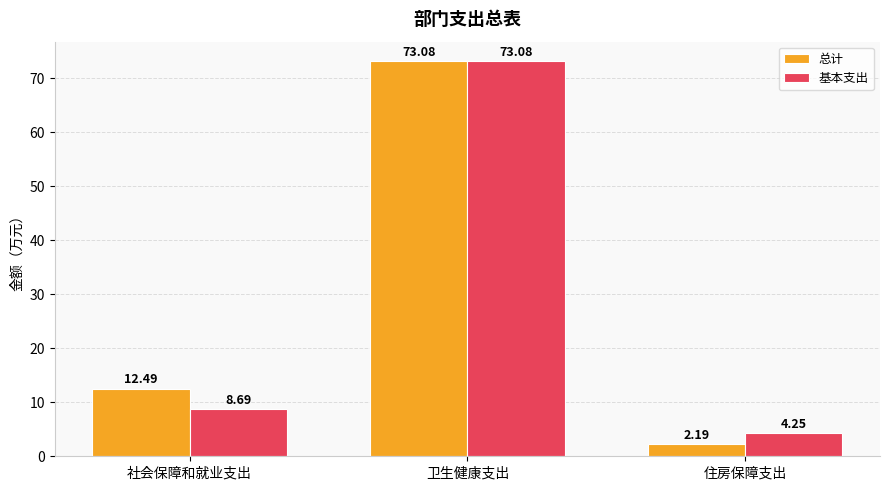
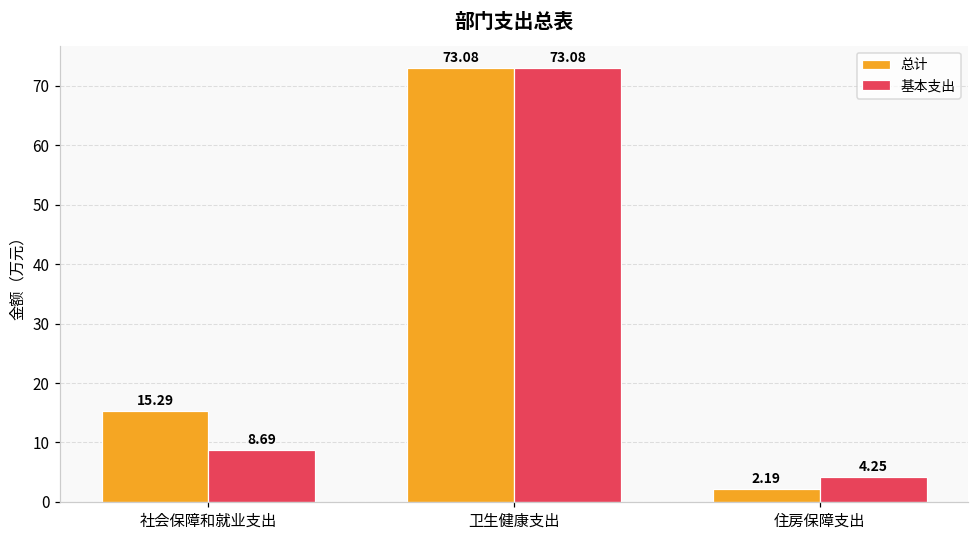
总计, 社会保障和就业支出: 12.49 -> 15.29
